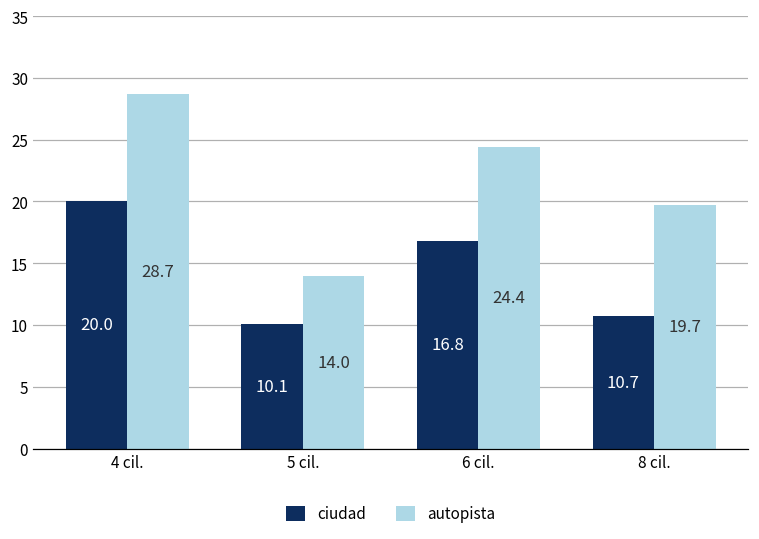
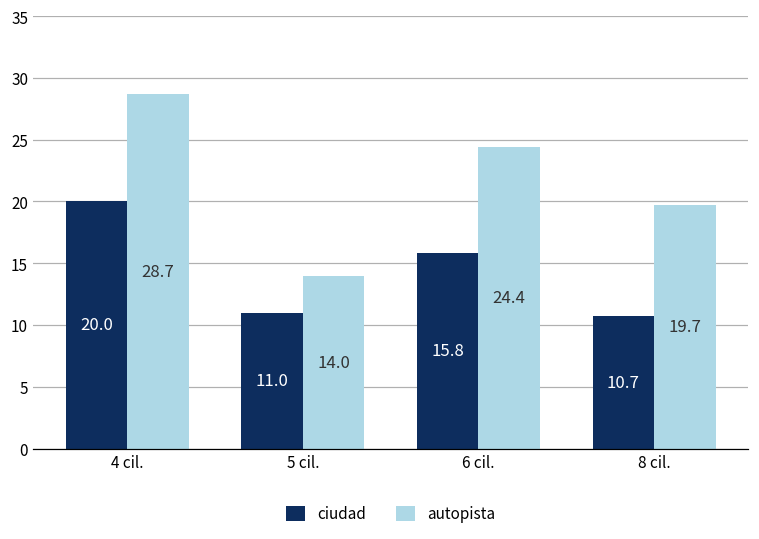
ciudad, 5 cil.: 10.1 -> 11.0
ciudad, 6 cil.: 16.8 -> 15.8
